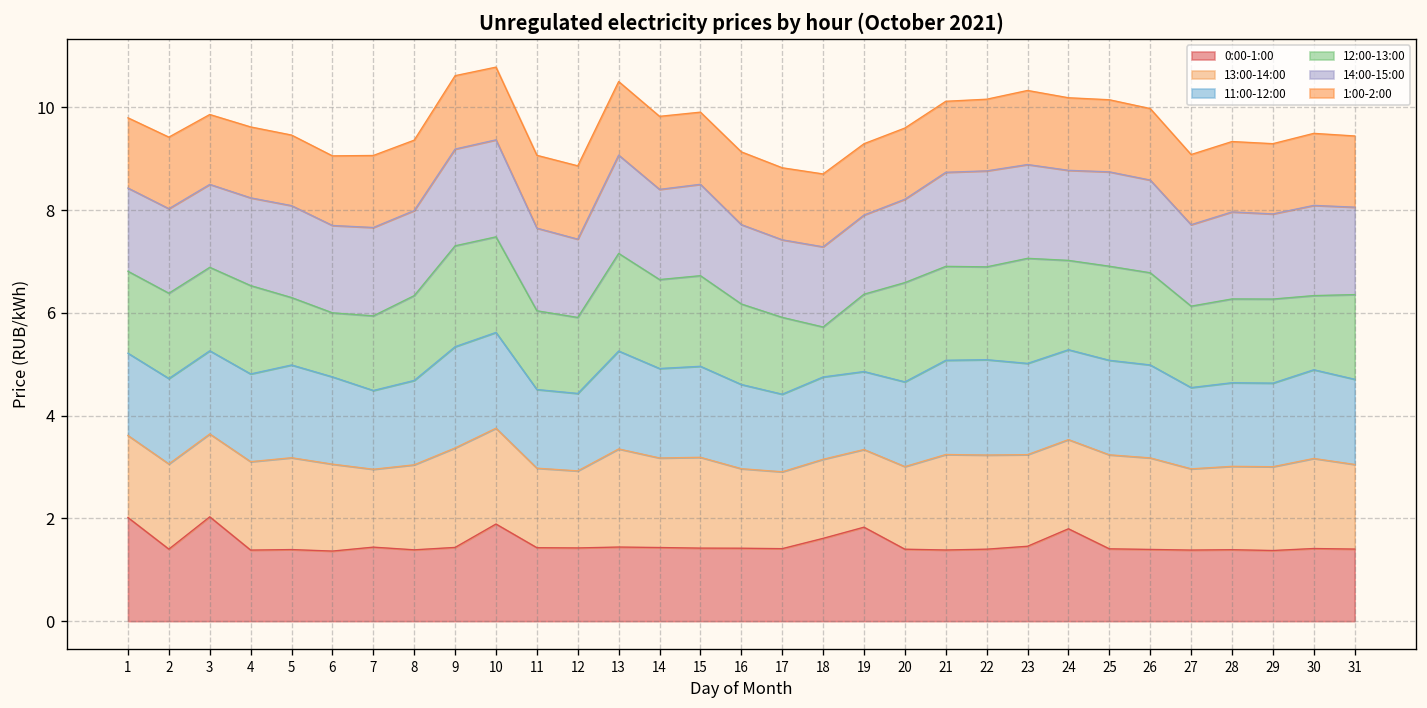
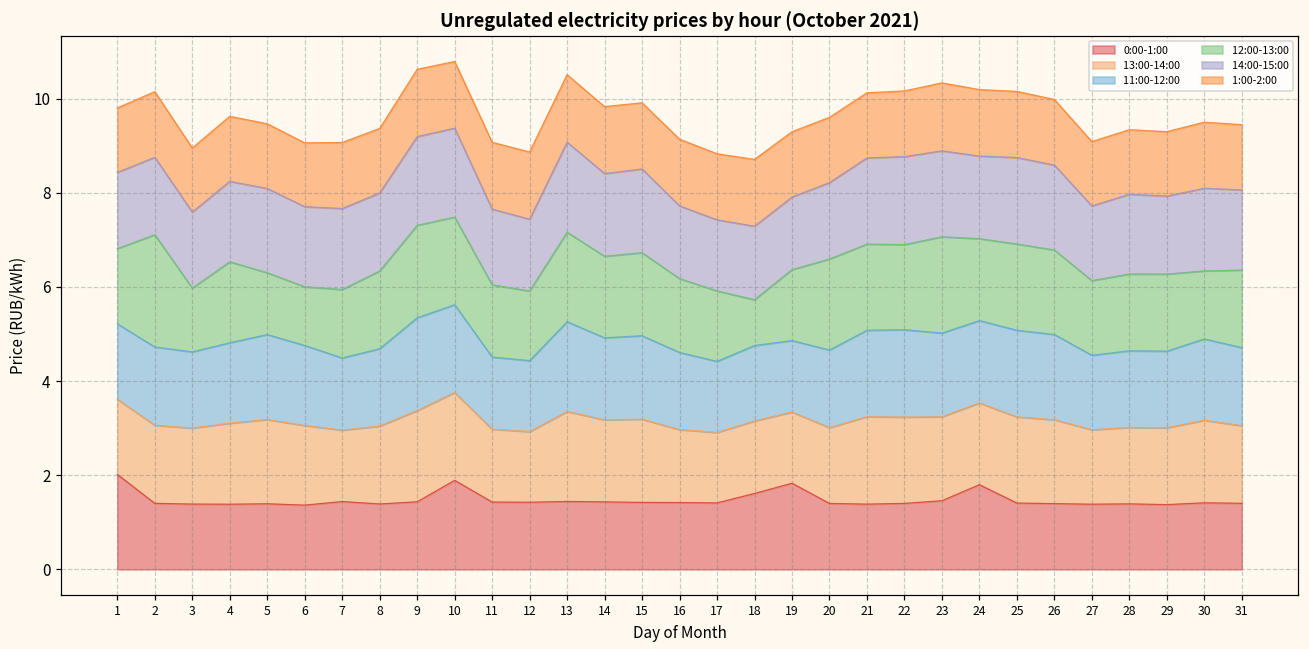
12:00-13:00, 2: 1.7 -> 2.4
0:00-1:00, 3: 2.0 -> 1.4
12:00-13:00, 3: 1.6 -> 1.4
